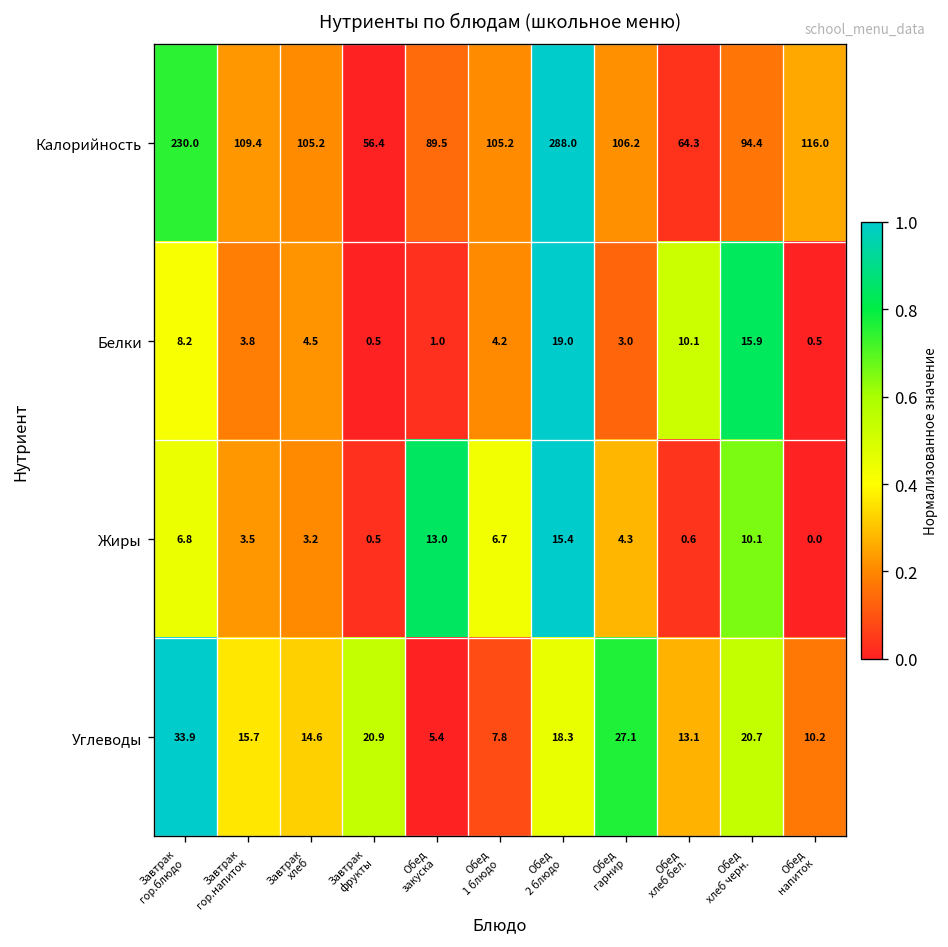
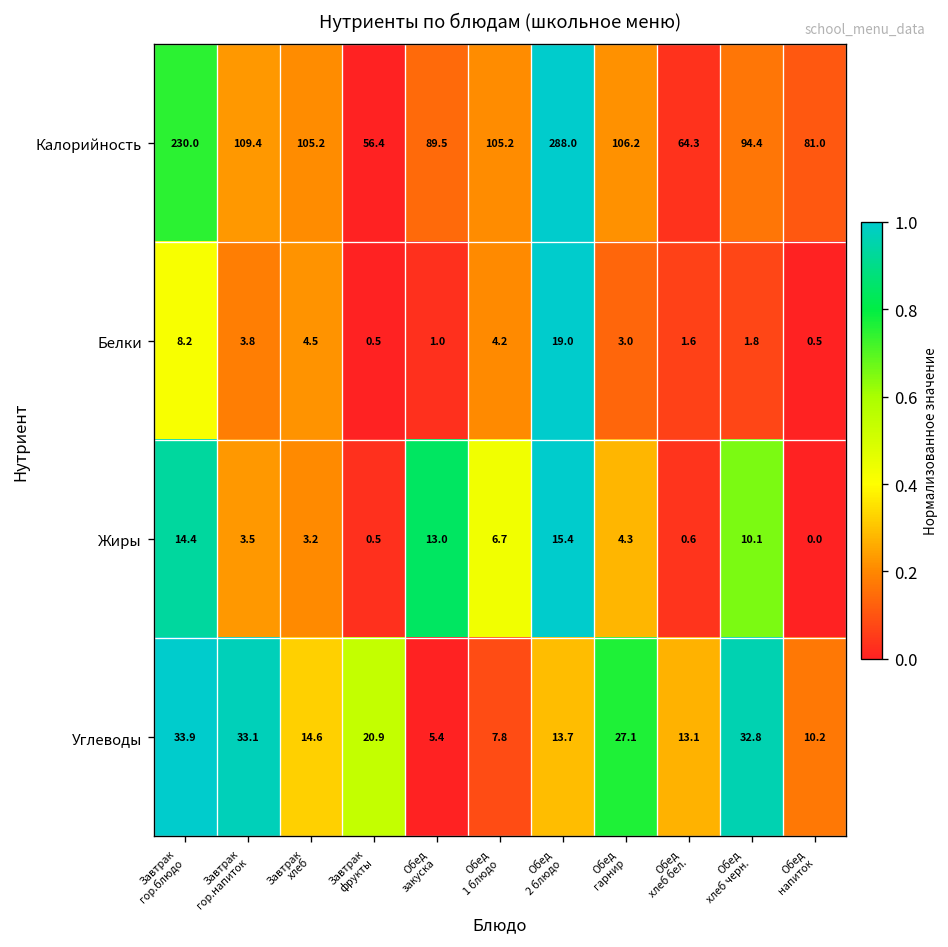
Калорийность, Обед напиток: 116.0 -> 81.0
Белки, Обед хлеб бел.: 10.1 -> 1.6
Белки, Обед хлеб черн.: 15.9 -> 1.8
Жиры, Завтрак гор.блюдо: 6.8 -> 14.4
Углеводы, Завтрак гор.напиток: 15.7 -> 33.1
Углеводы, Обед 2 блюдо: 18.3 -> 13.7
Углеводы, Обед хлеб черн.: 20.7 -> 32.8
